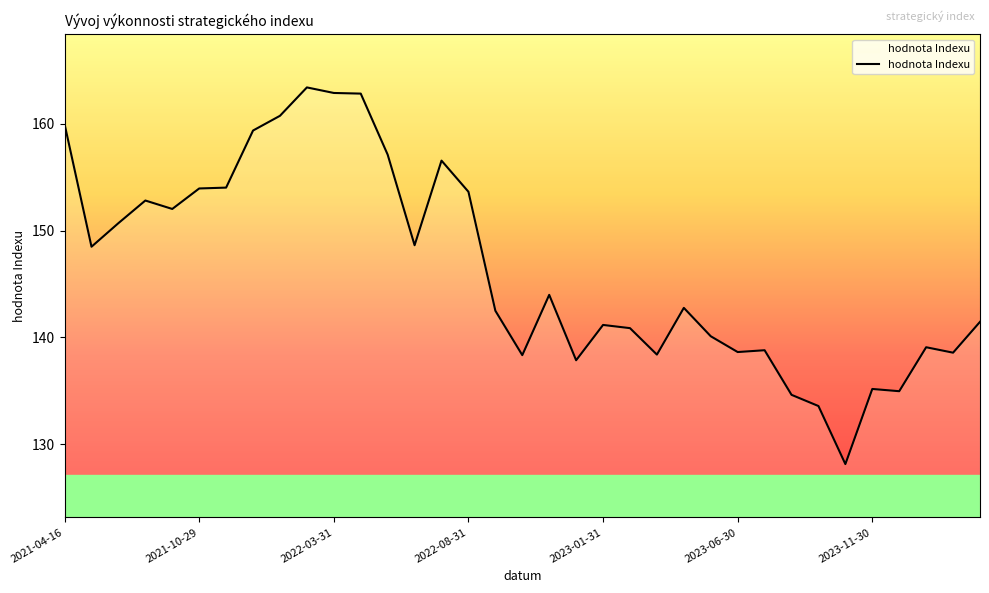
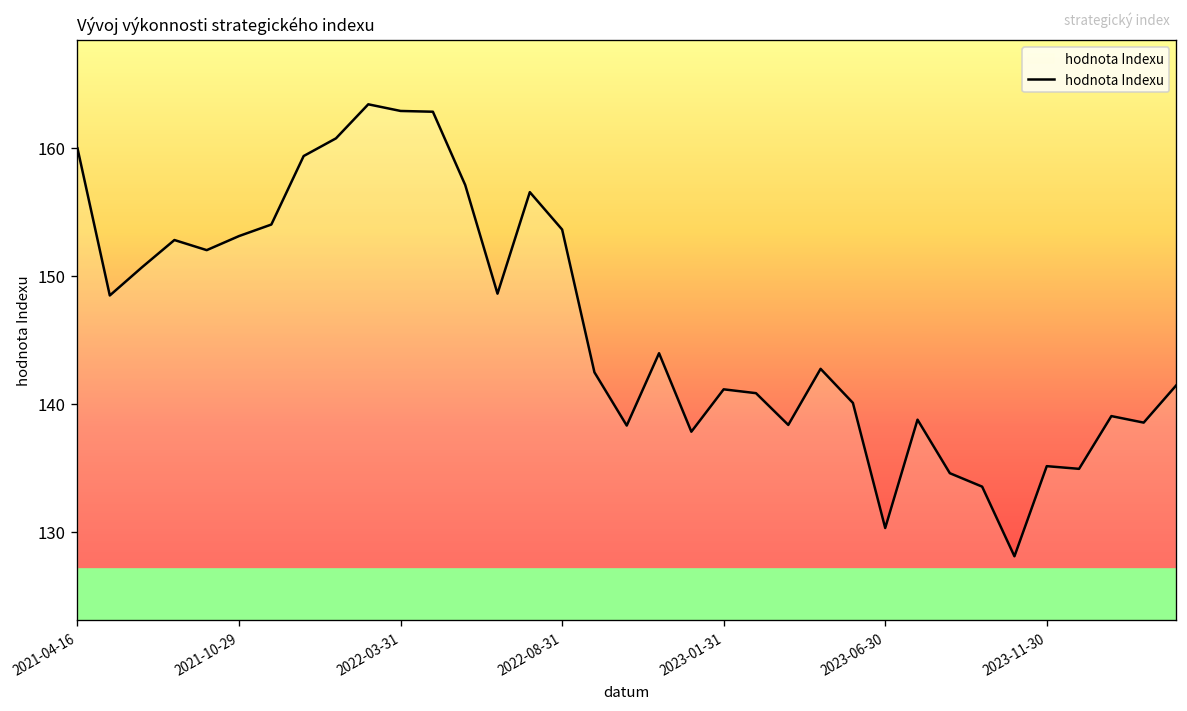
2021-10-29: 154.0 -> 153.1
2023-06-30: 138.6 -> 130.3
